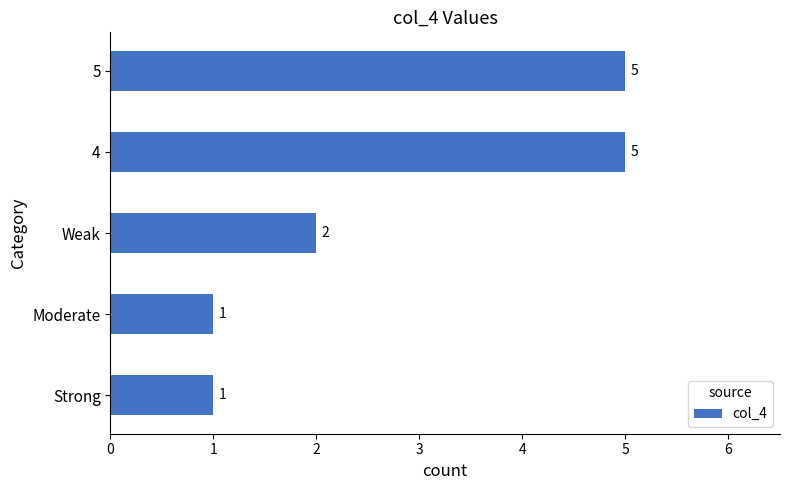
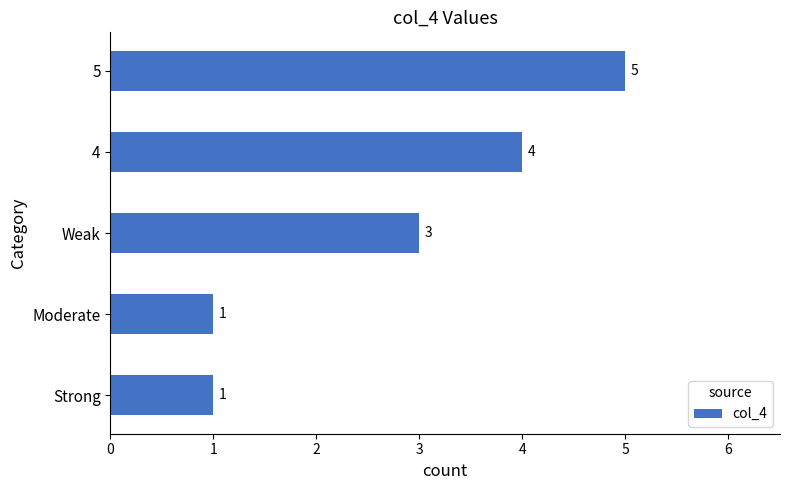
4: 5 -> 4
Weak: 2 -> 3
